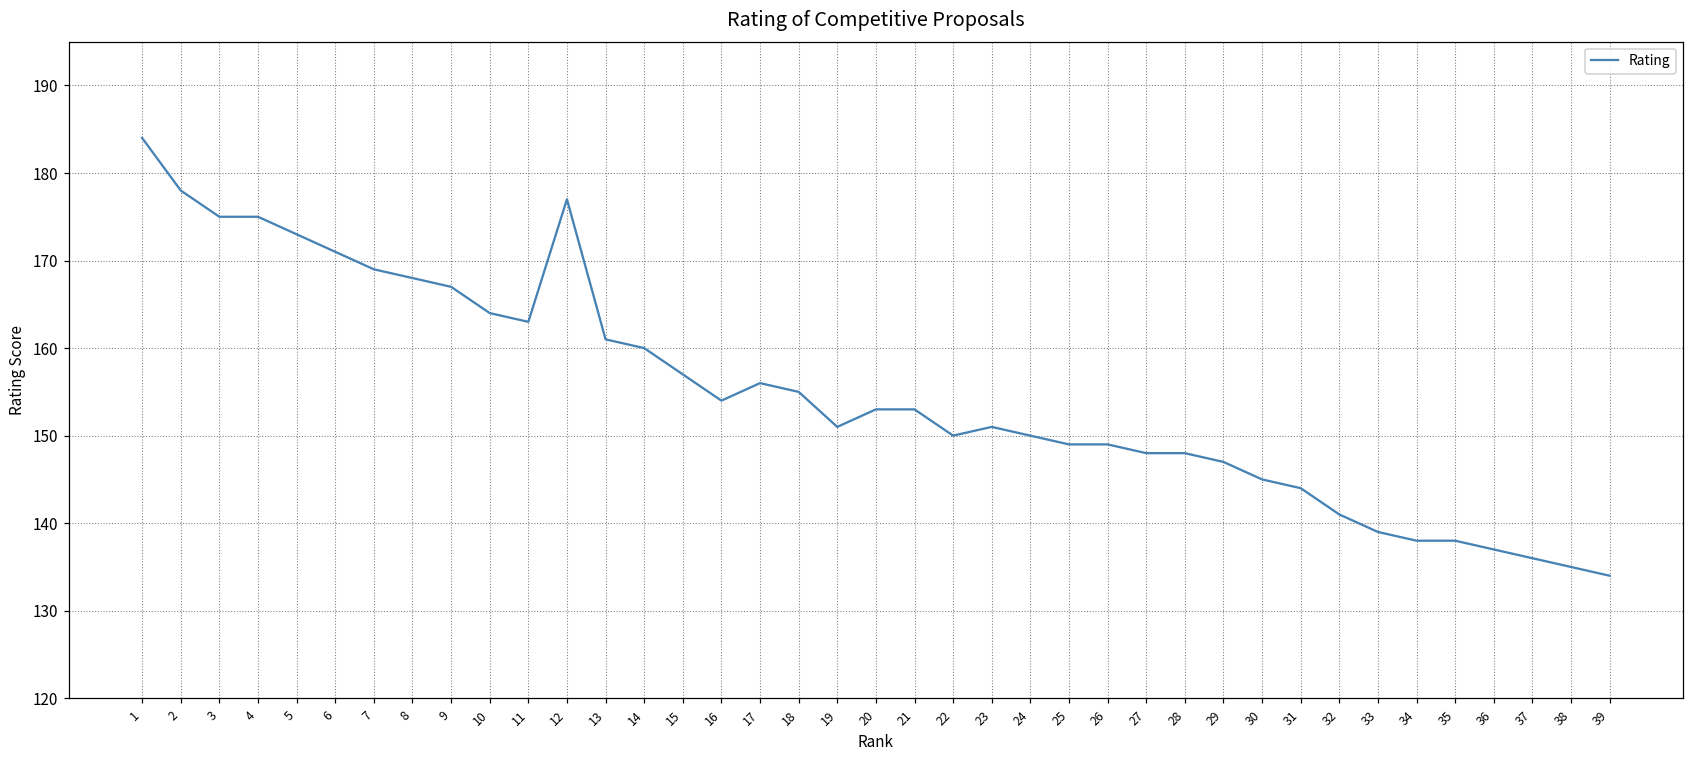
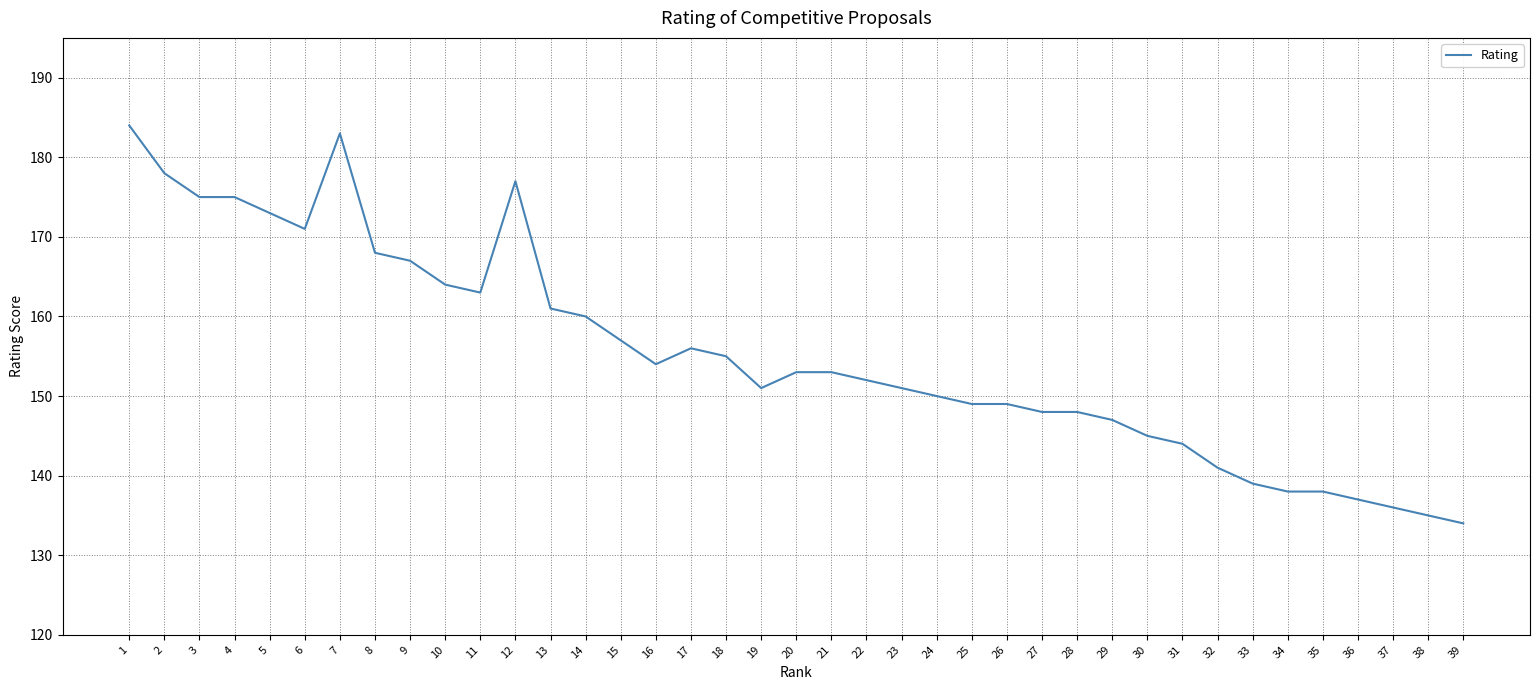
7: 169 -> 183
22: 150 -> 152
